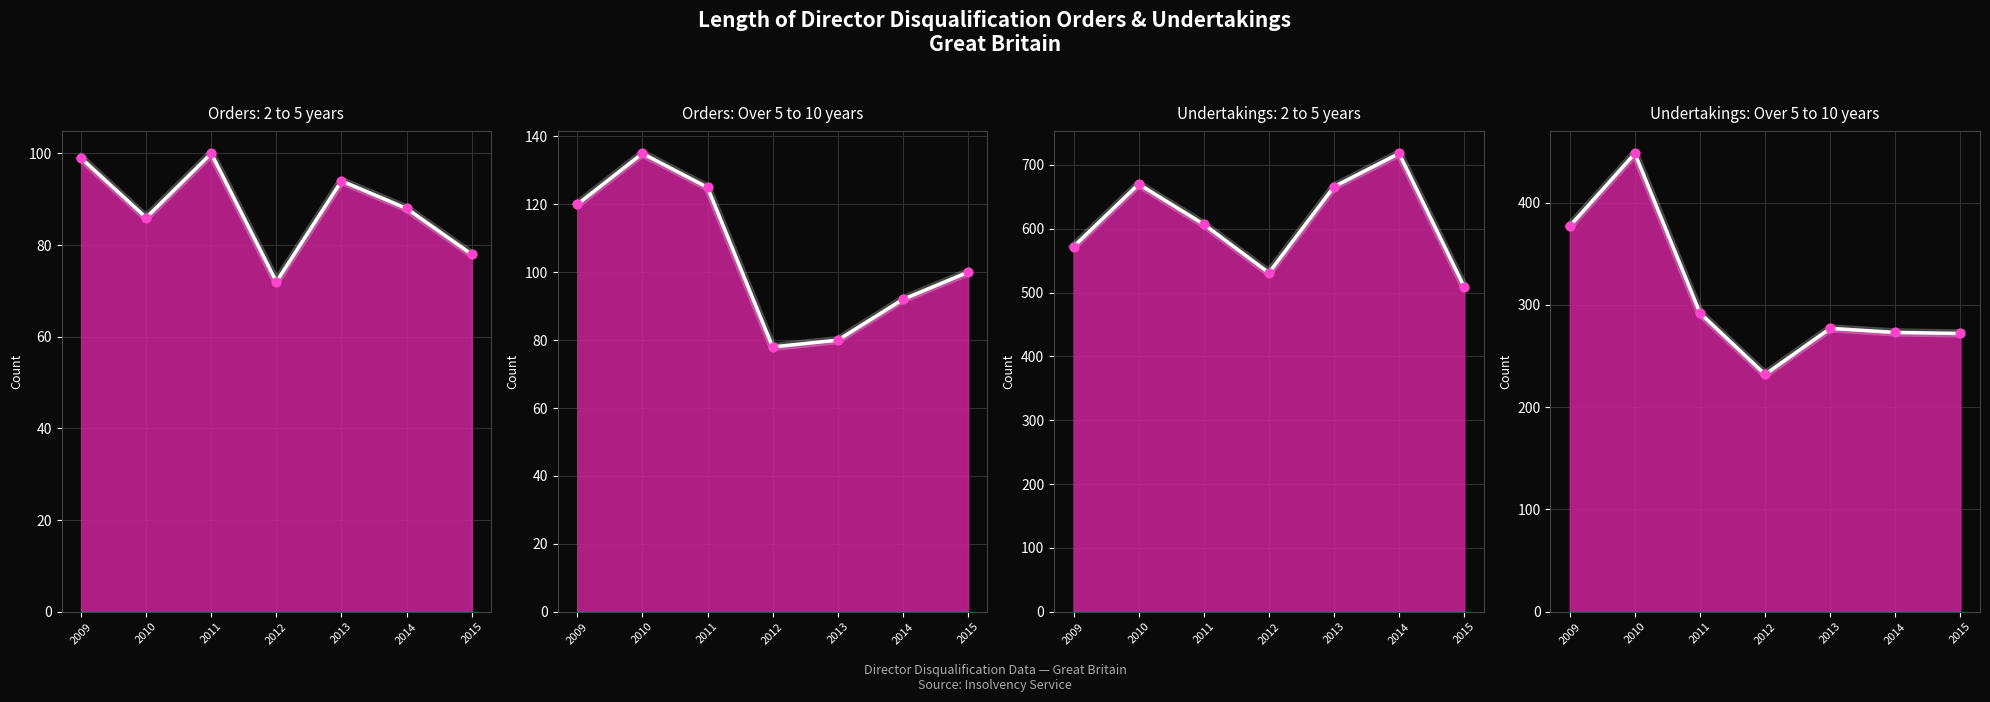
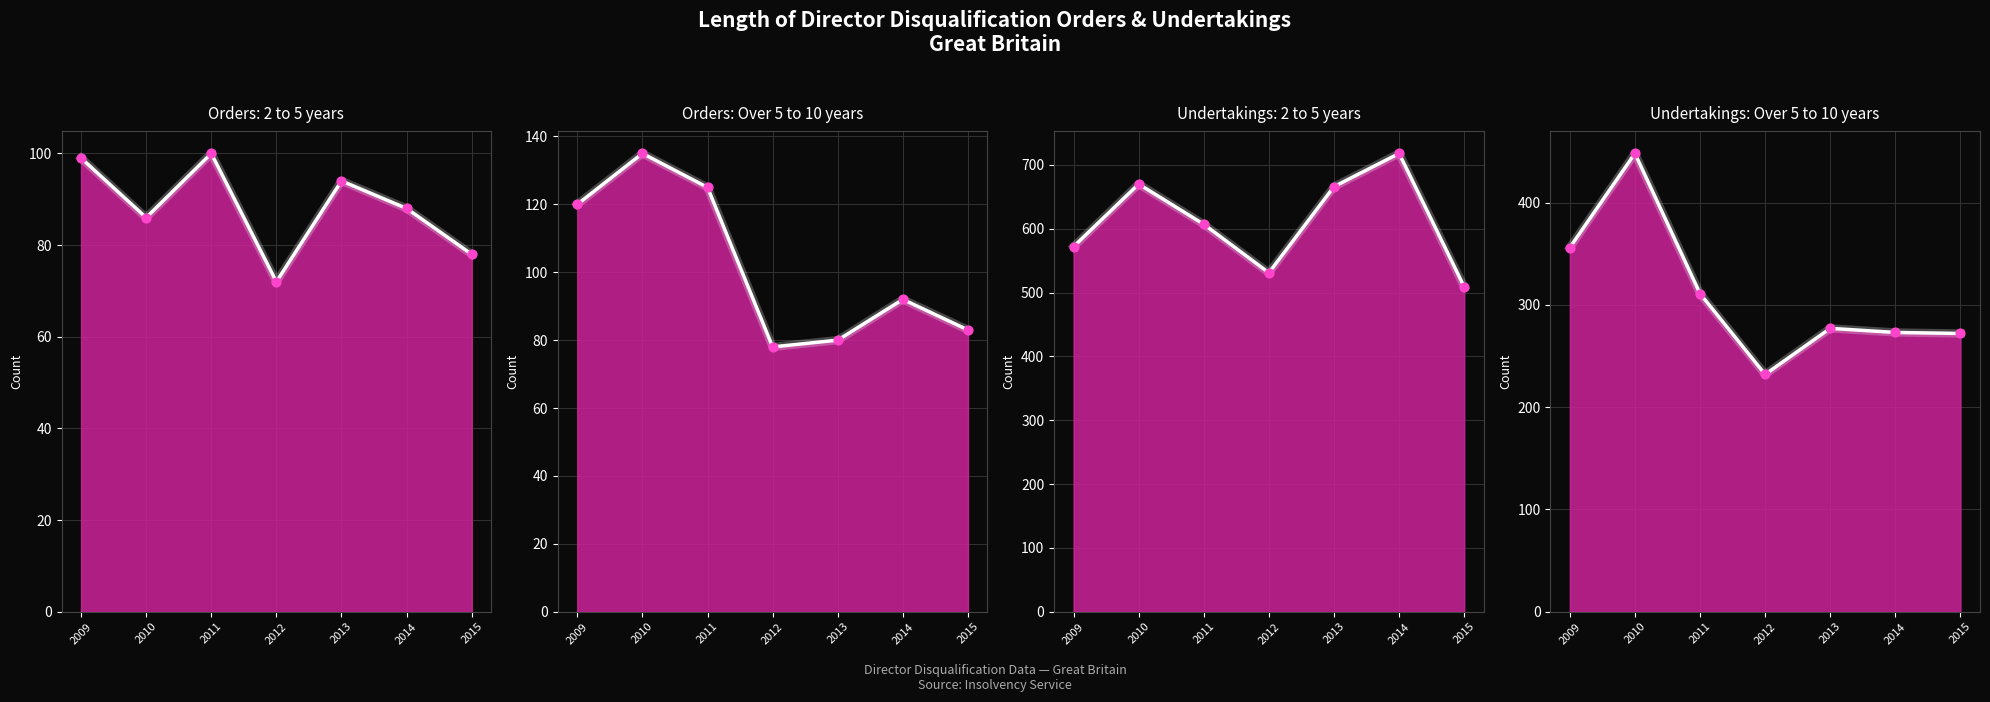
Orders: Over 5 to 10 years, 2015: 100 -> 83
Undertakings: Over 5 to 10 years, 2009: 377 -> 356
Undertakings: Over 5 to 10 years, 2011: 292 -> 311
